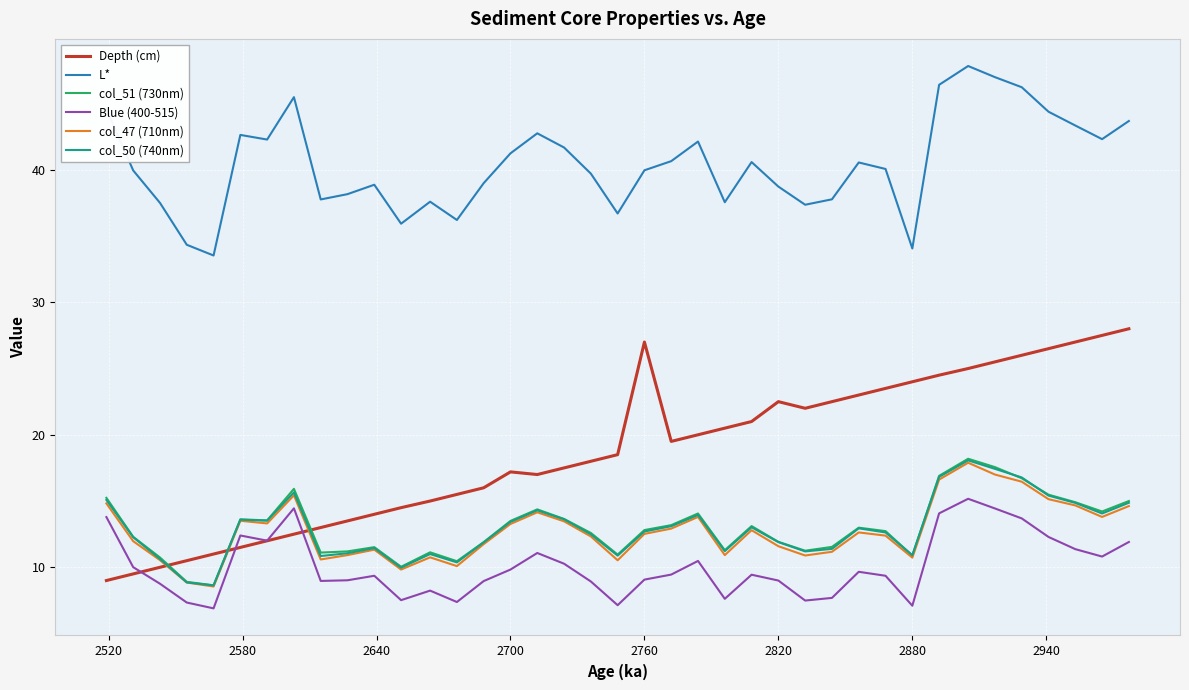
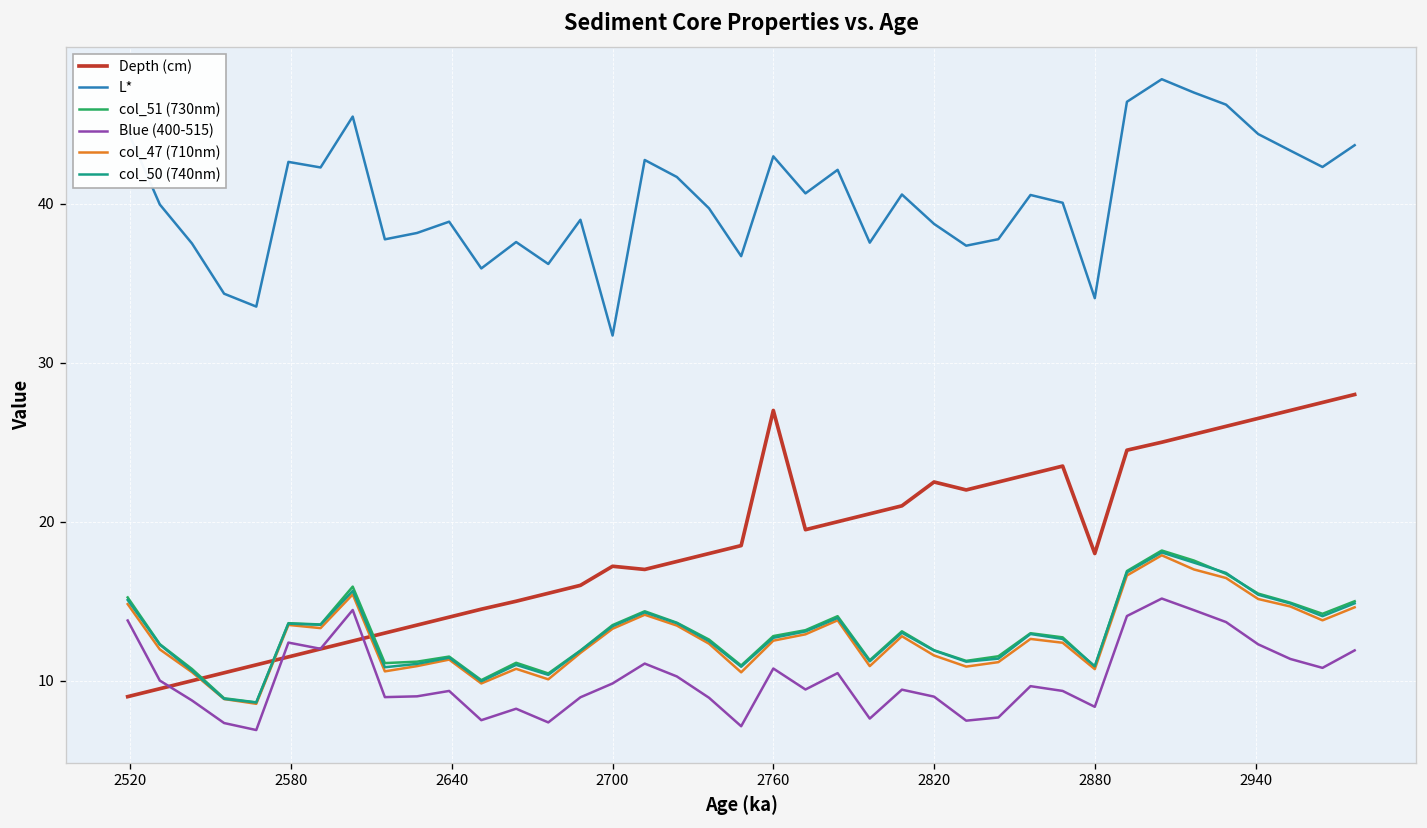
L*, 2700: 41.2 -> 31.7
L*, 2760: 40.0 -> 43.0
Blue (400-515), 2760: 9.1 -> 10.8
Depth (cm), 2880: 24 -> 18
Blue (400-515), 2880: 7.1 -> 8.4
